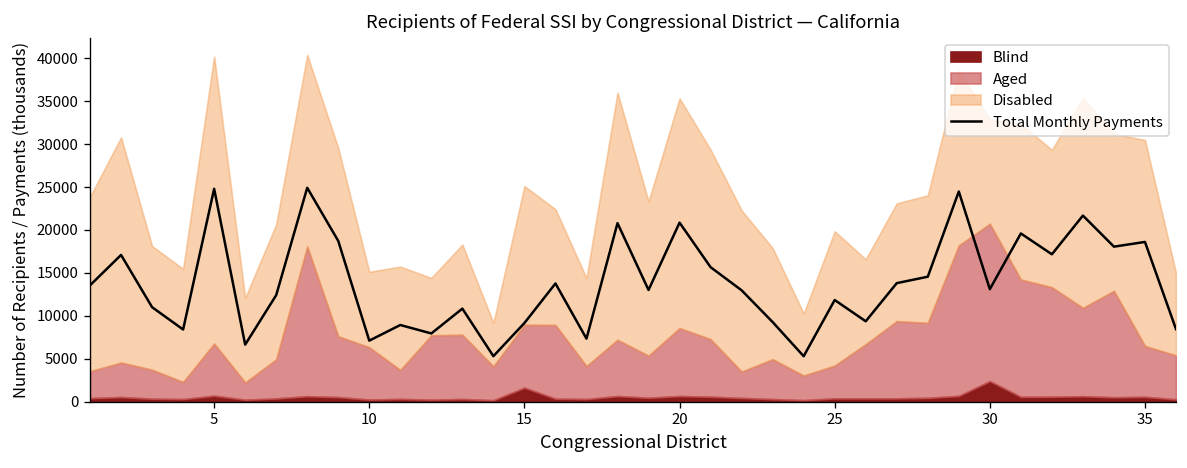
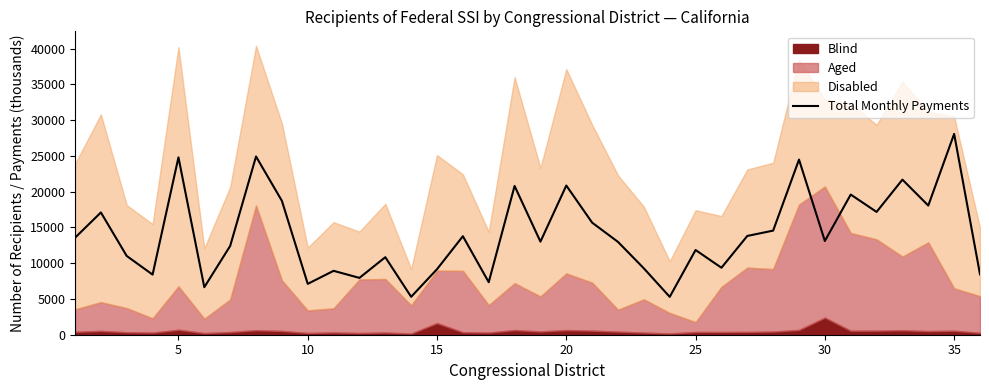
Aged, 10: 6000 -> 3000
Disabled, 20: 27000 -> 29000
Aged, 25: 4000 -> 1000
Total Monthly Payments, 35: 19000 -> 28000
